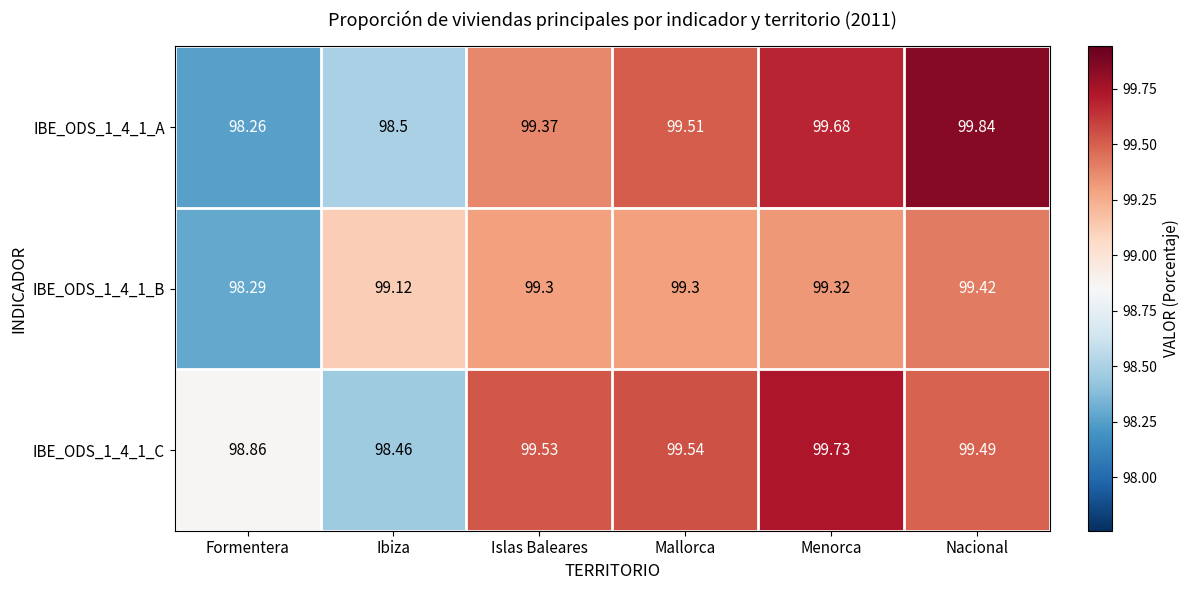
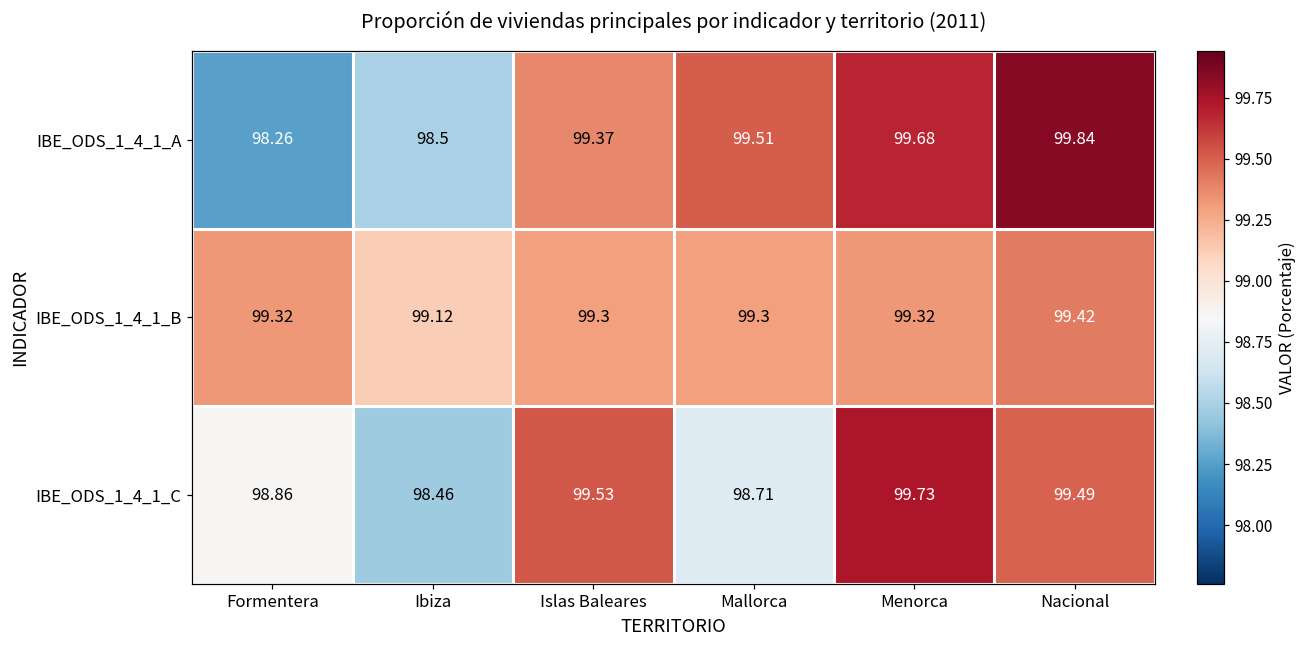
IBE_ODS_1_4_1_B, Formentera: 98.29 -> 99.32
IBE_ODS_1_4_1_C, Mallorca: 99.54 -> 98.71
